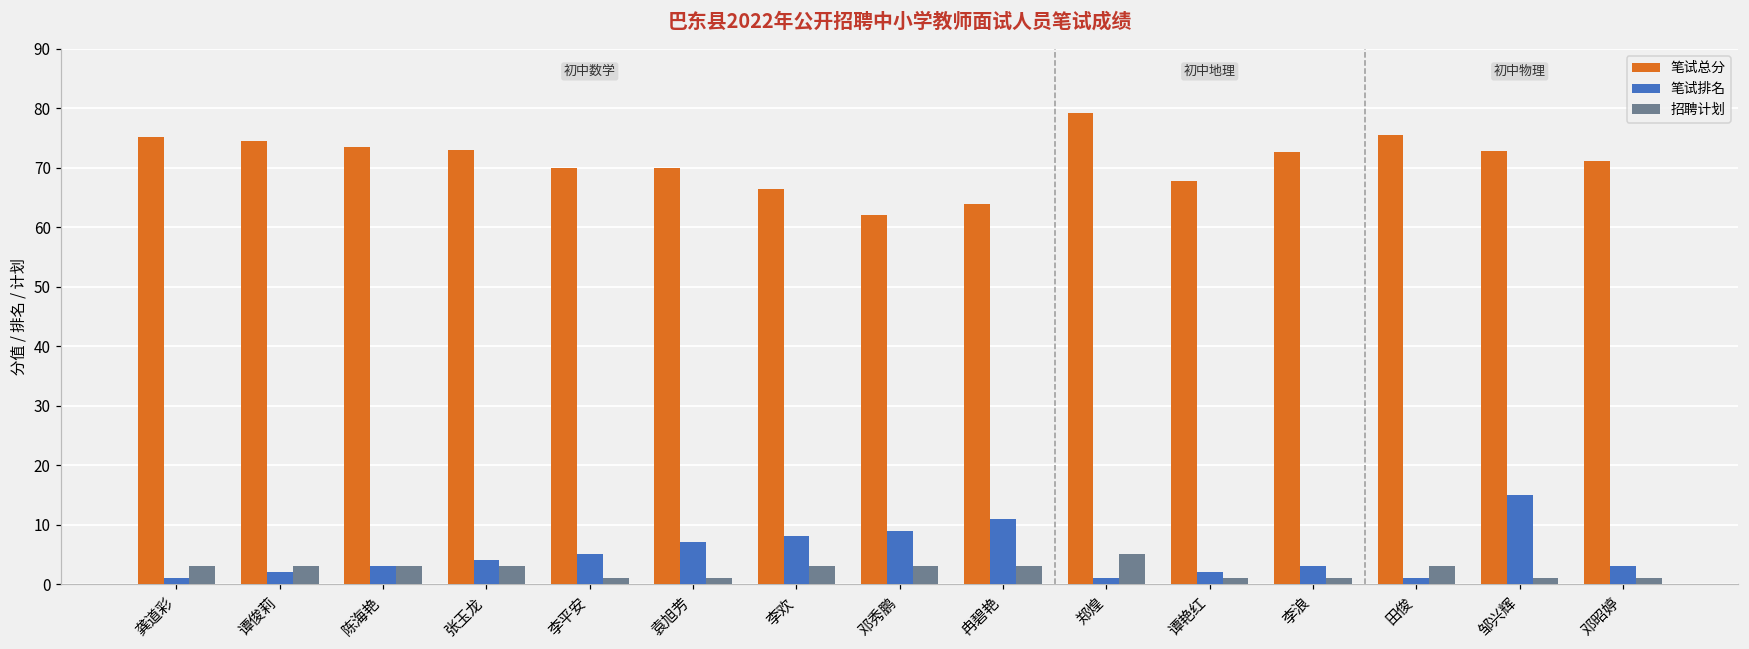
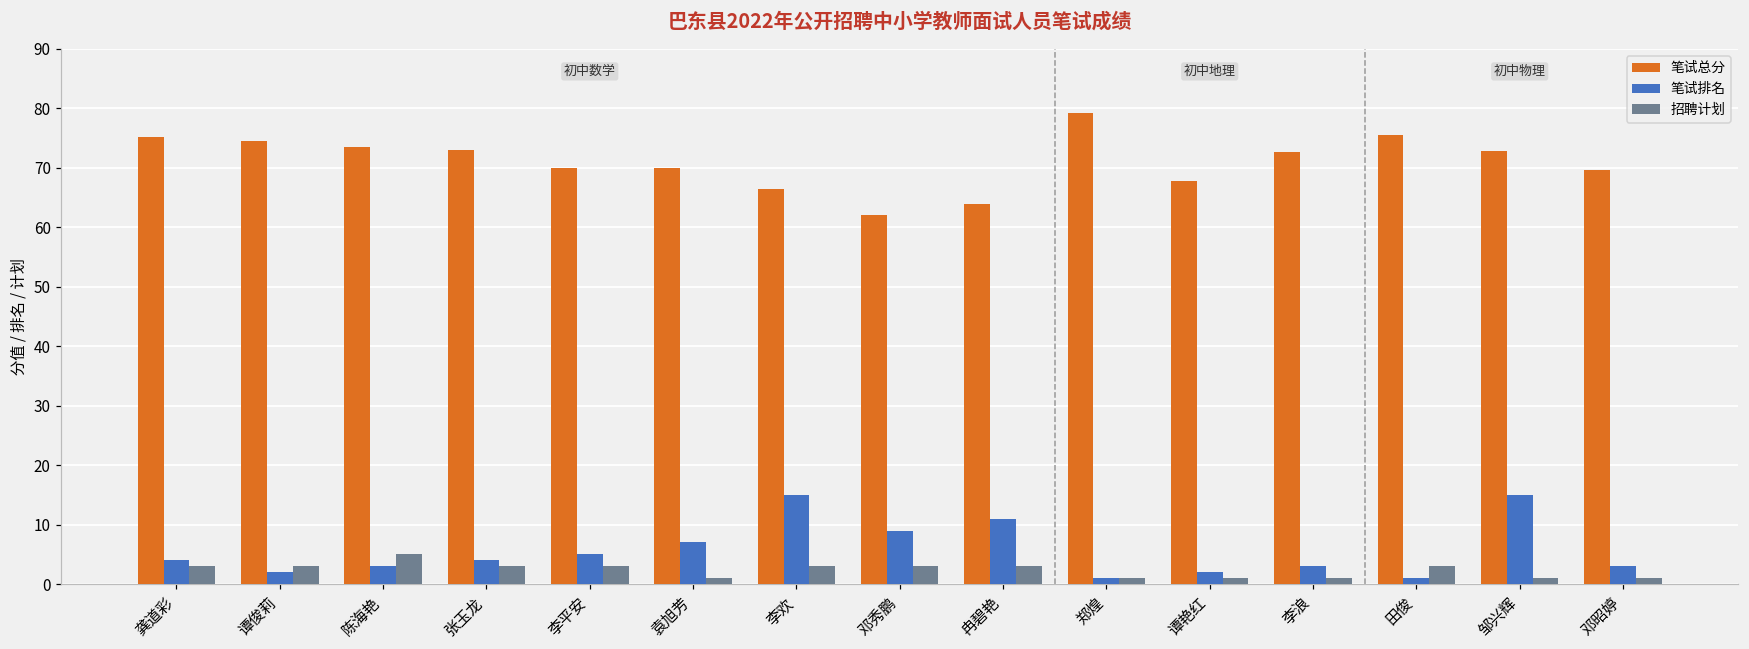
笔试排名, 龚道彩: 1 -> 4
招聘计划, 陈海艳: 3 -> 5
招聘计划, 李平安: 1 -> 3
笔试排名, 李欢: 8 -> 15
招聘计划, 郑煌: 5 -> 1
笔试总分, 邓昭婷: 71 -> 70
